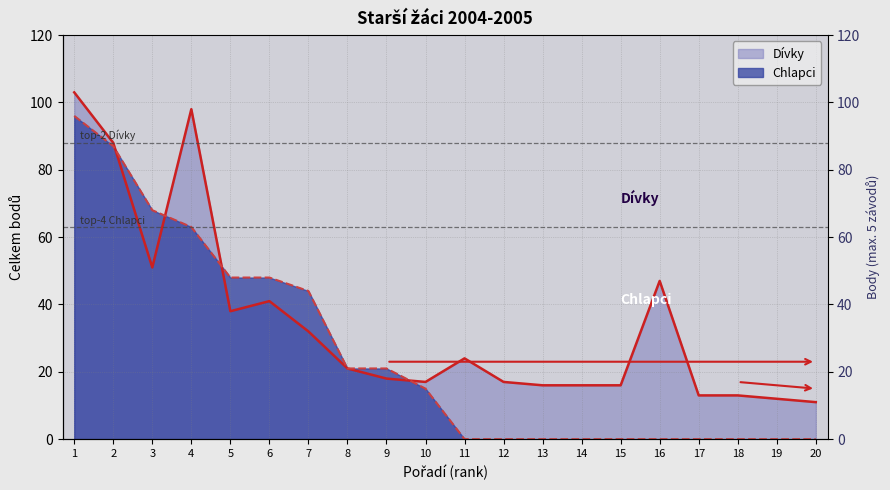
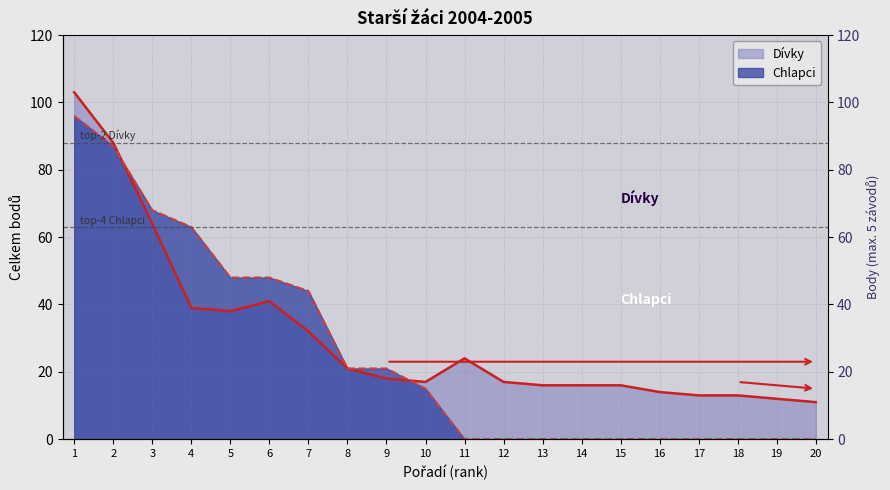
Dívky, 3: 51 -> 64
Dívky, 4: 98 -> 39
Dívky, 16: 47 -> 14
